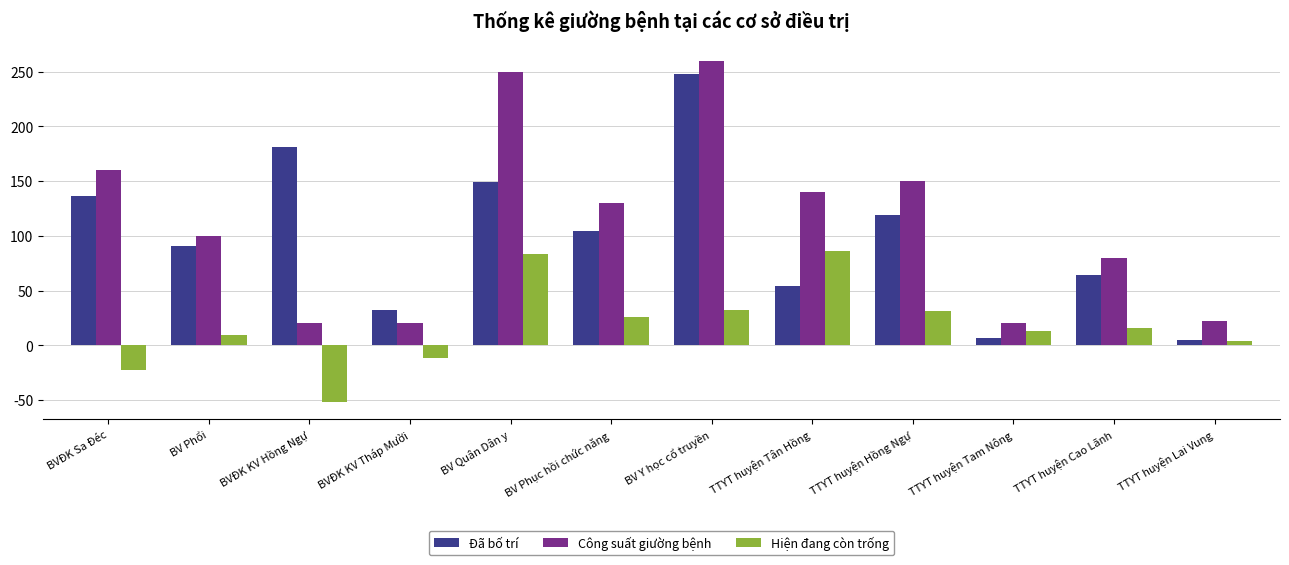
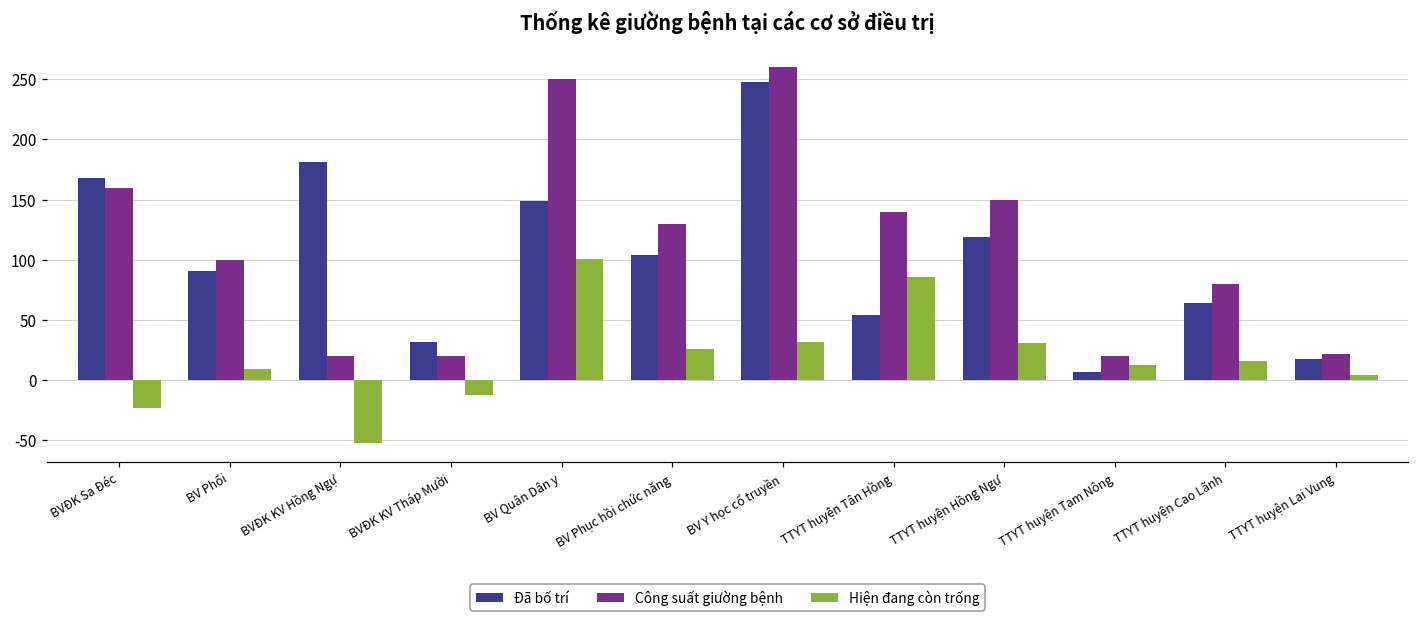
Đã bố trí, BVĐK Sa Đéc: 136 -> 168
Hiện đang còn trống, BV Quân Dân y: 83 -> 101
Đã bố trí, TTYT huyện Lai Vung: 5 -> 18
